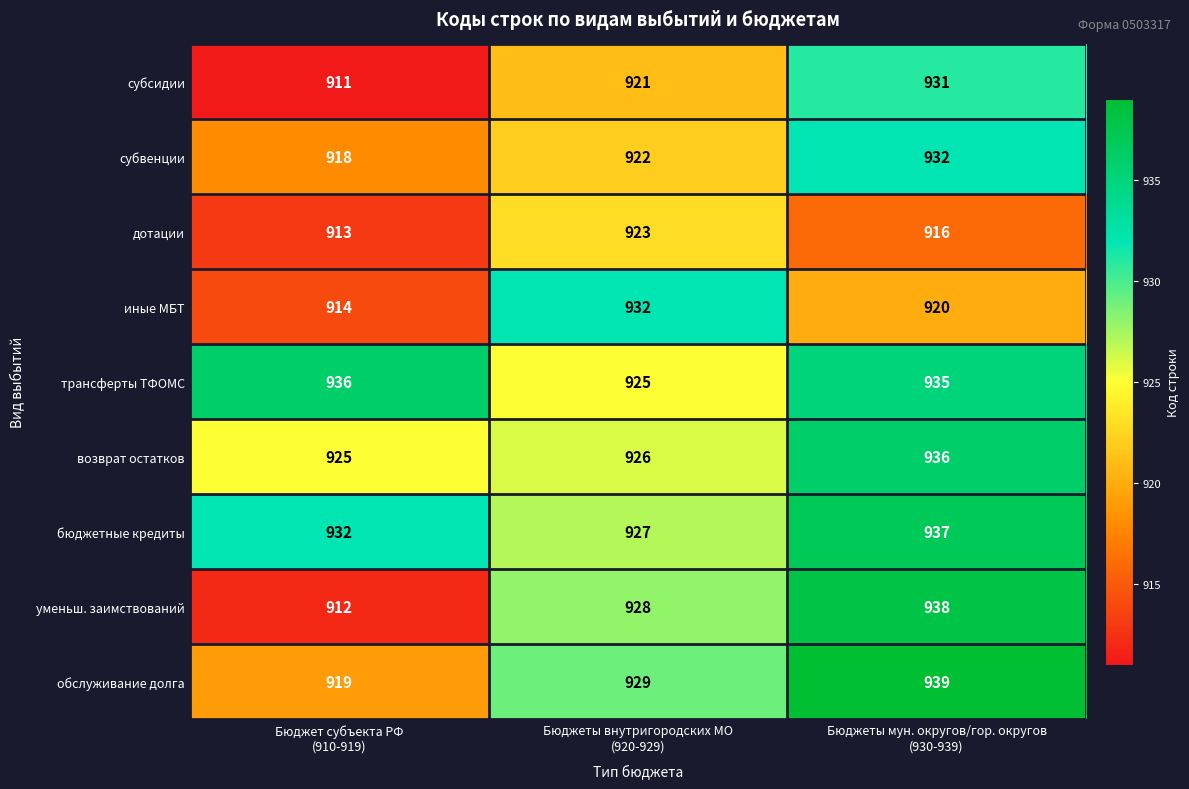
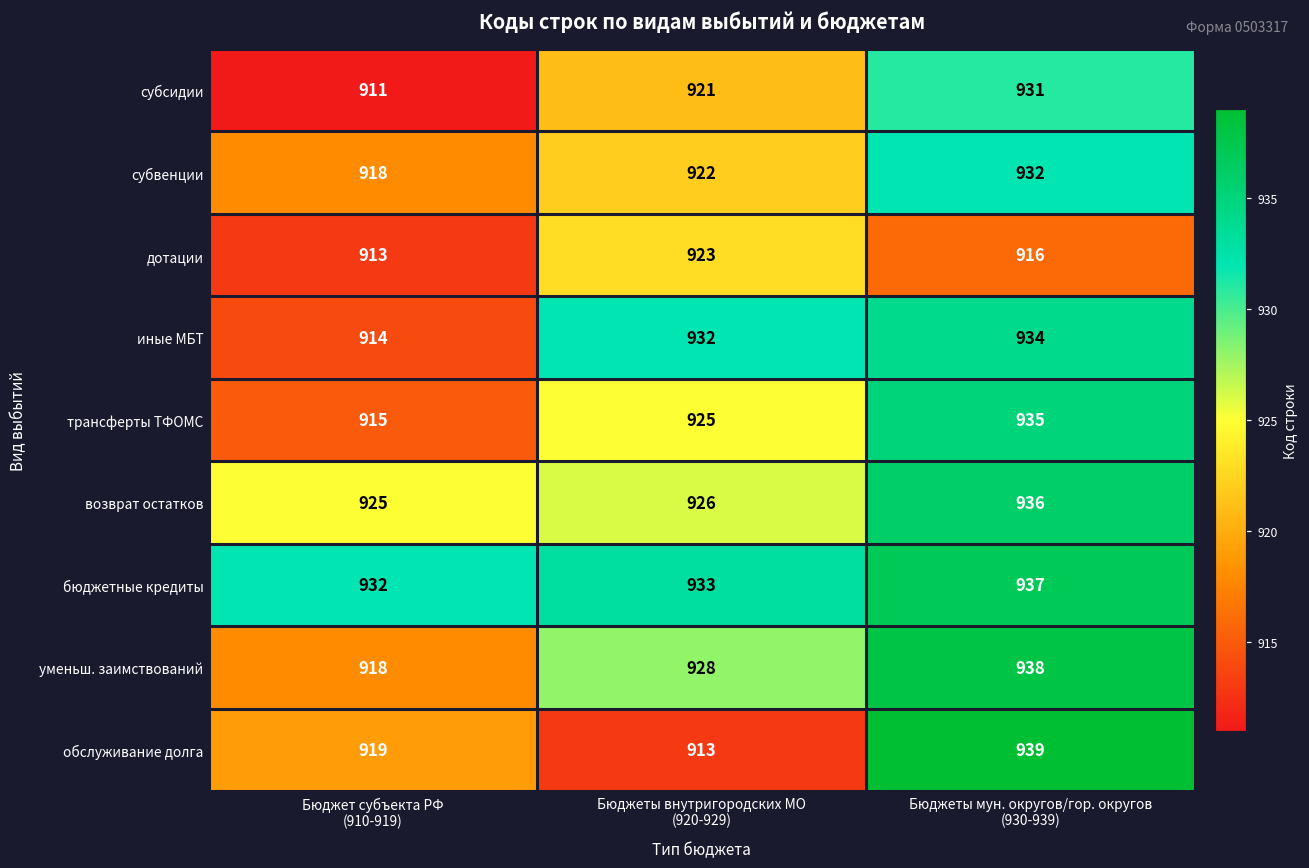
иные МБТ, Бюджеты мун. округов/гор. округов (930-939): 920 -> 934
трансферты ТФОМС, Бюджет субъекта РФ (910-919): 936 -> 915
бюджетные кредиты, Бюджеты внутригородских МО (920-929): 927 -> 933
уменьш. заимствований, Бюджет субъекта РФ (910-919): 912 -> 918
обслуживание долга, Бюджеты внутригородских МО (920-929): 929 -> 913
